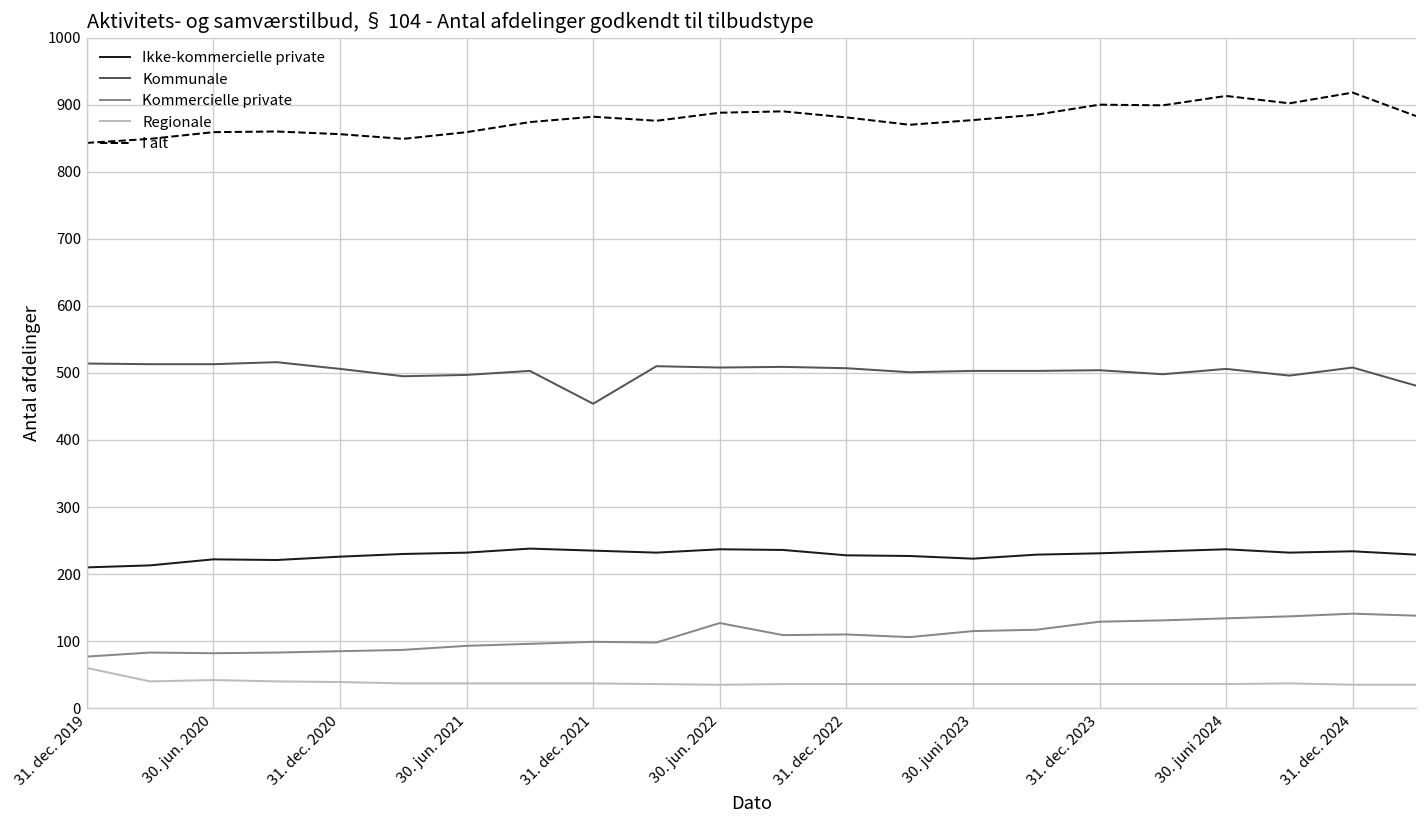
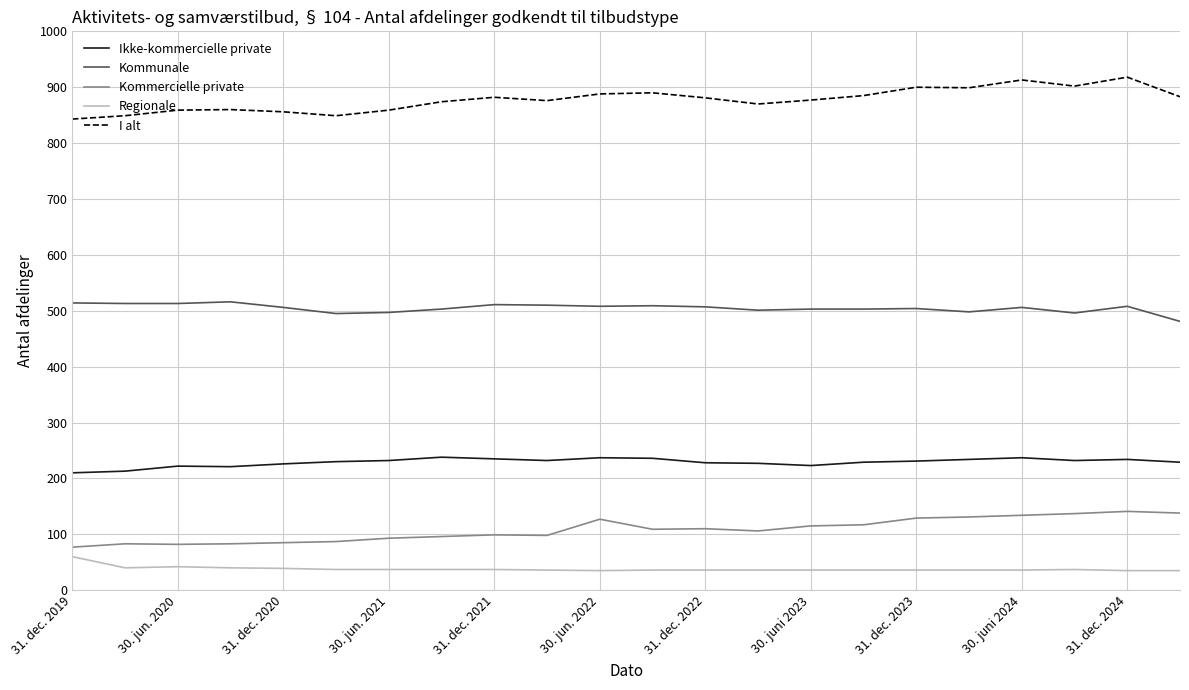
Kommunale, 31. dec. 2021: 450 -> 510
